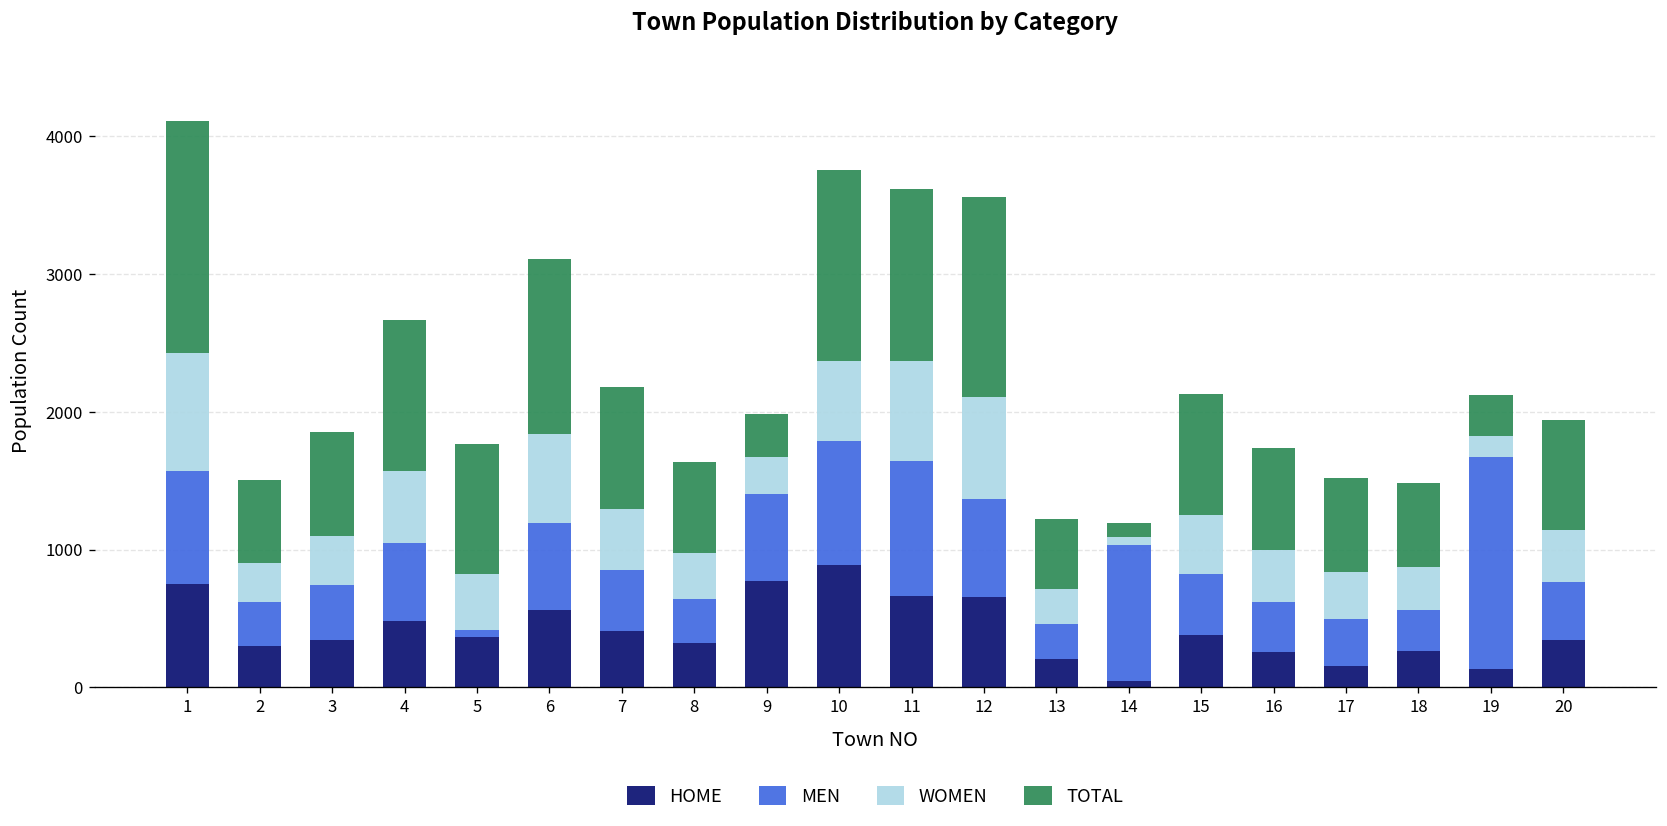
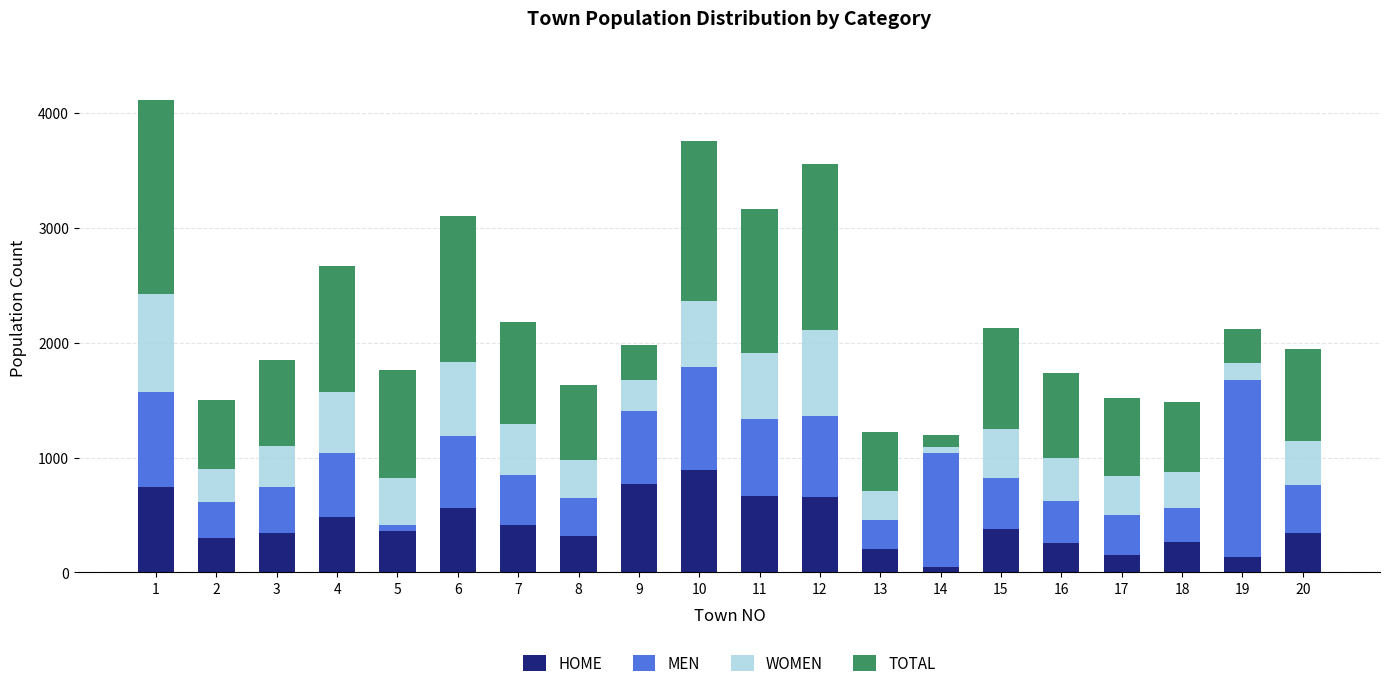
MEN, 11: 980 -> 680
WOMEN, 11: 720 -> 570
